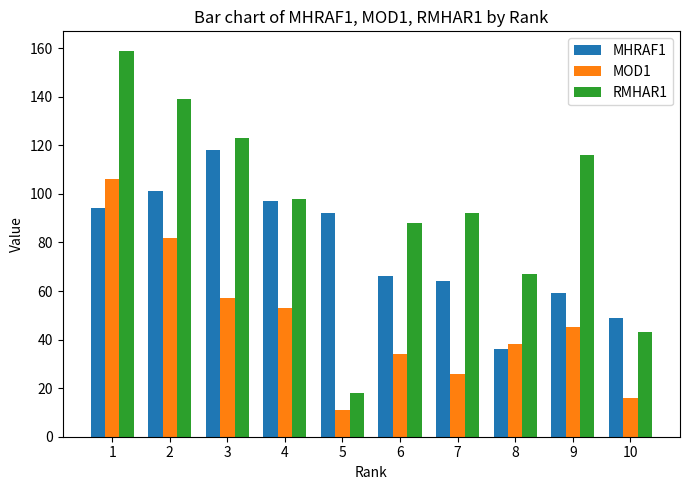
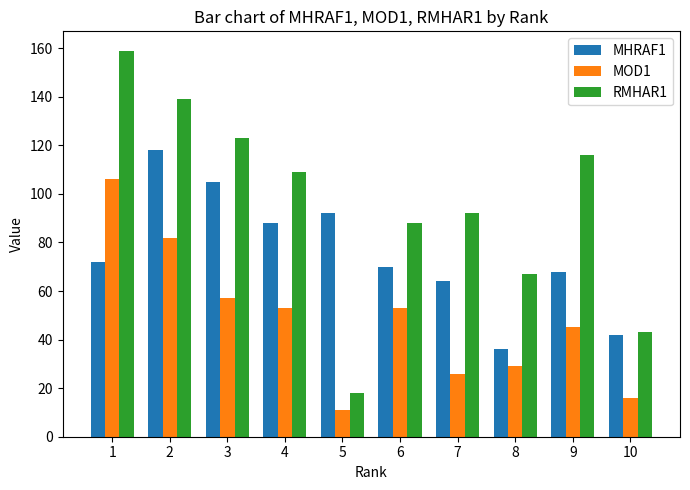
MHRAF1, 1: 94 -> 72
MHRAF1, 2: 101 -> 118
MHRAF1, 3: 118 -> 105
MHRAF1, 4: 97 -> 88
RMHAR1, 4: 98 -> 109
MHRAF1, 6: 66 -> 70
MOD1, 6: 34 -> 53
MOD1, 8: 38 -> 29
MHRAF1, 9: 59 -> 68
MHRAF1, 10: 49 -> 42
